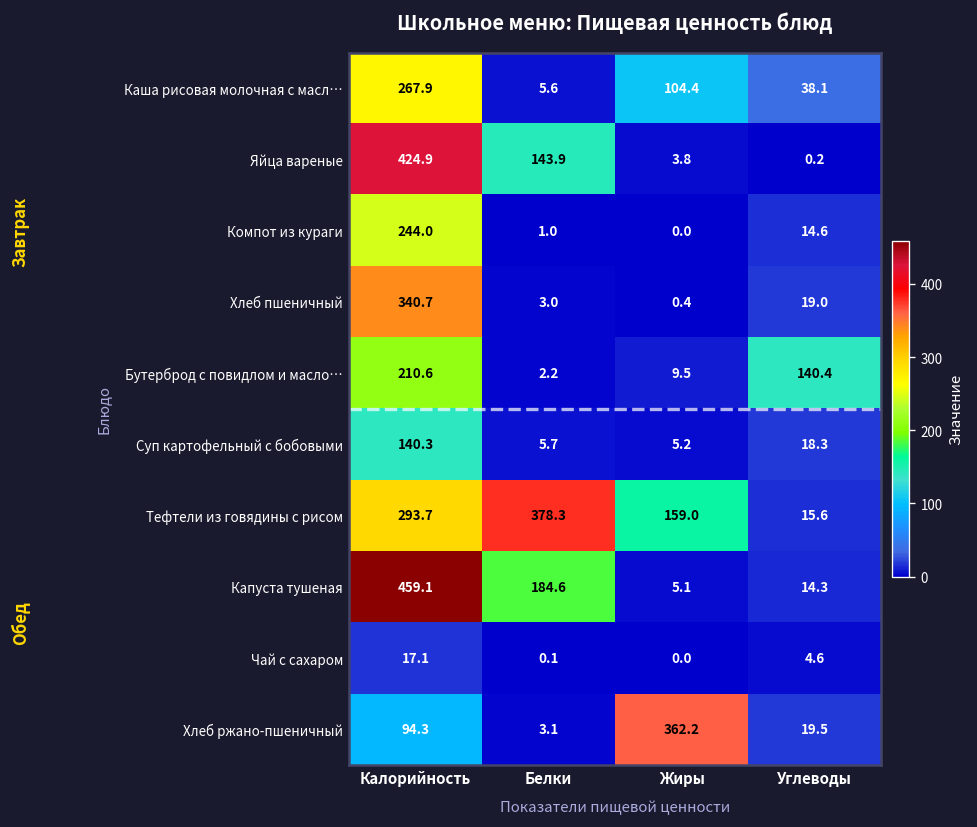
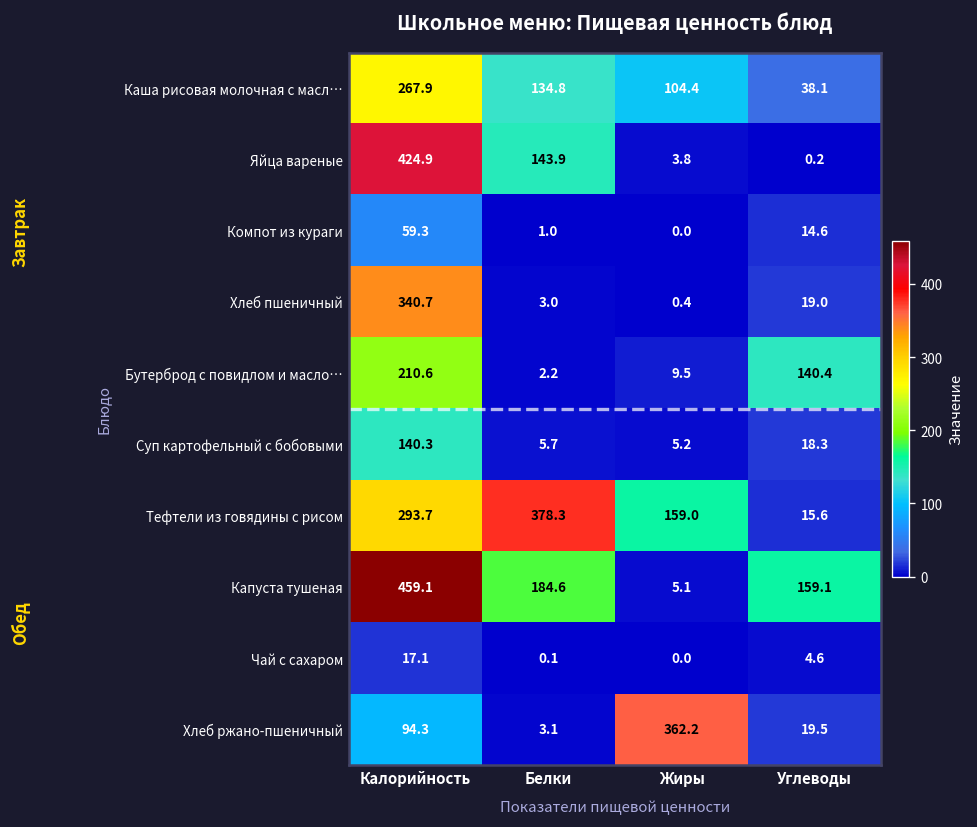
Каша рисовая молочная с масл…, Белки: 5.6 -> 134.8
Компот из кураги, Калорийность: 244.0 -> 59.3
Капуста тушеная, Углеводы: 14.3 -> 159.1
